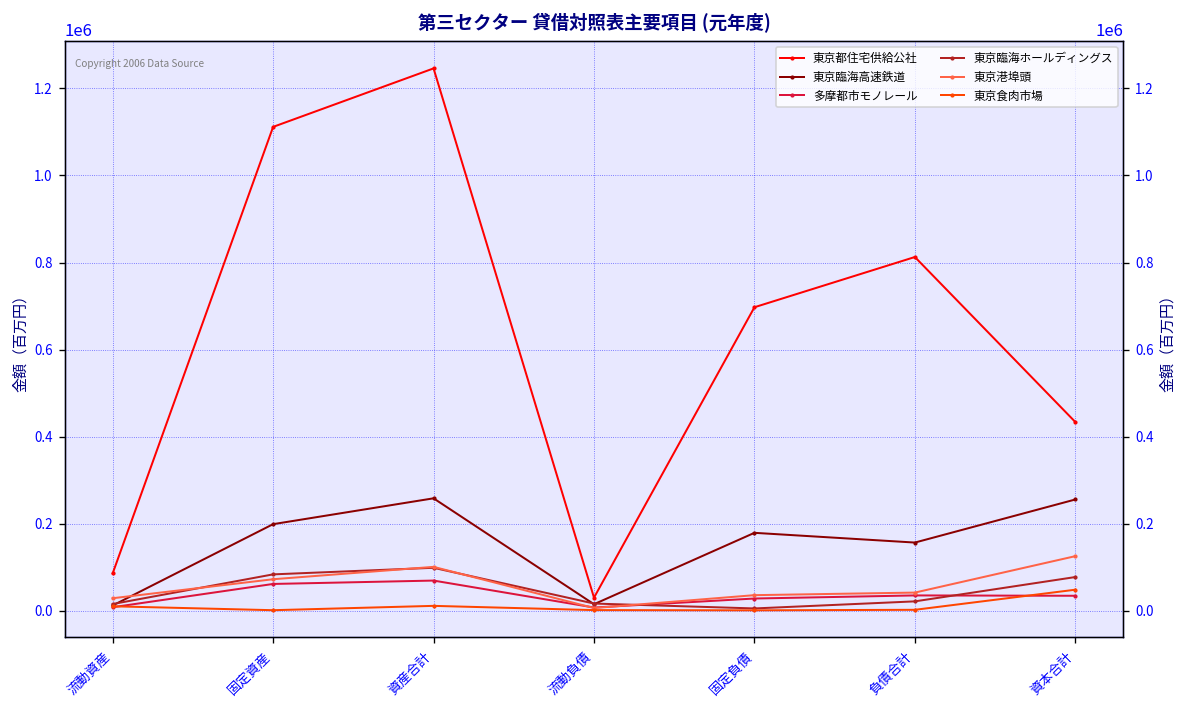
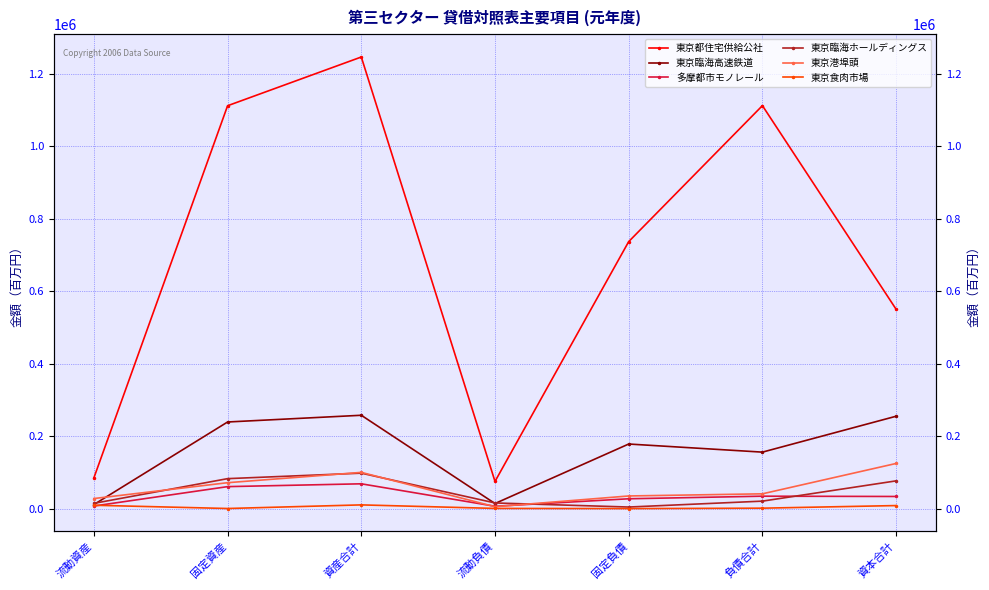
東京臨海高速鉄道, 固定資産: 200000 -> 240000
東京都住宅供給公社, 流動負債: 30000 -> 80000
東京都住宅供給公社, 固定負債: 700000 -> 740000
東京都住宅供給公社, 負債合計: 810000 -> 1110000
東京都住宅供給公社, 資本合計: 430000 -> 550000
東京食肉市場, 資本合計: 50000 -> 10000
